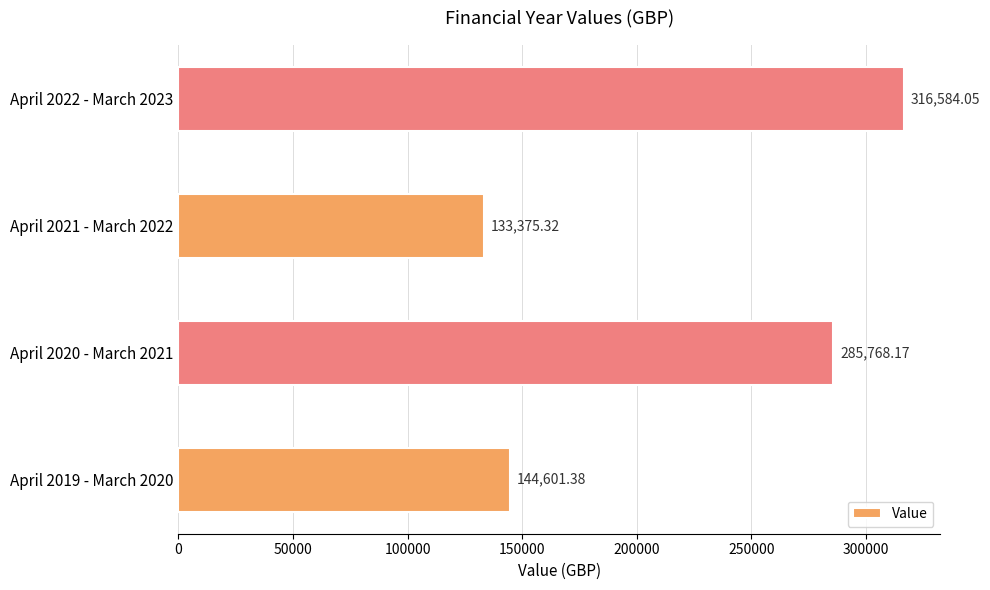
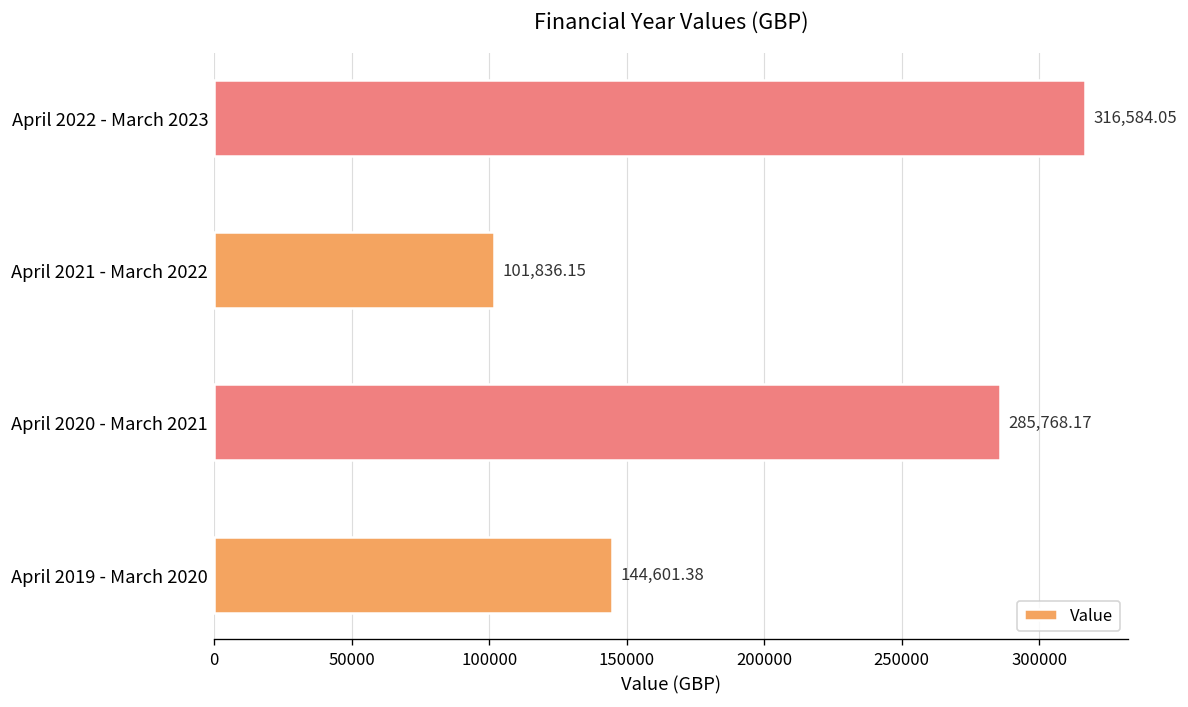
April 2021 - March 2022: 133,375.32 -> 101,836.15
